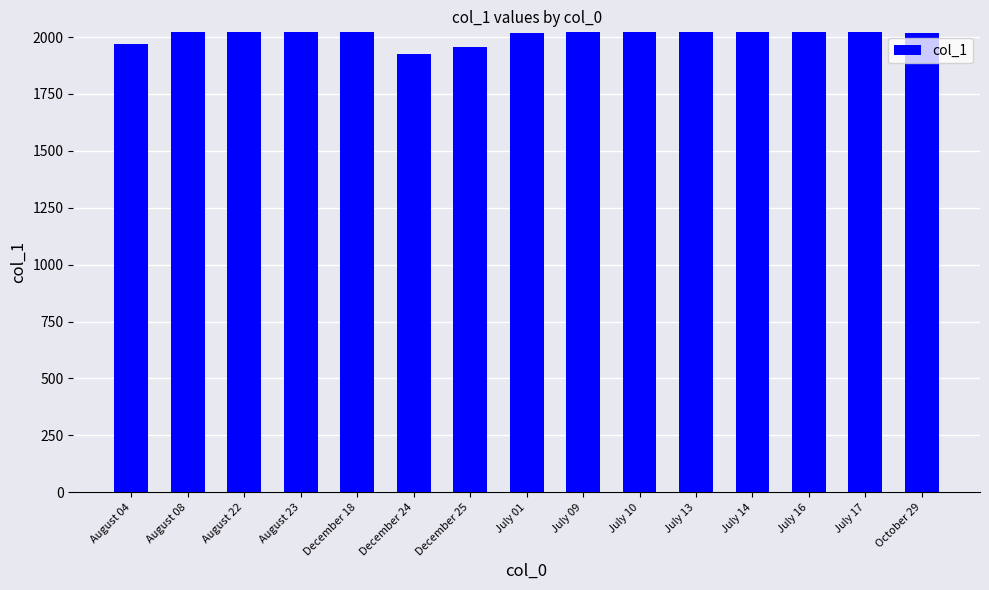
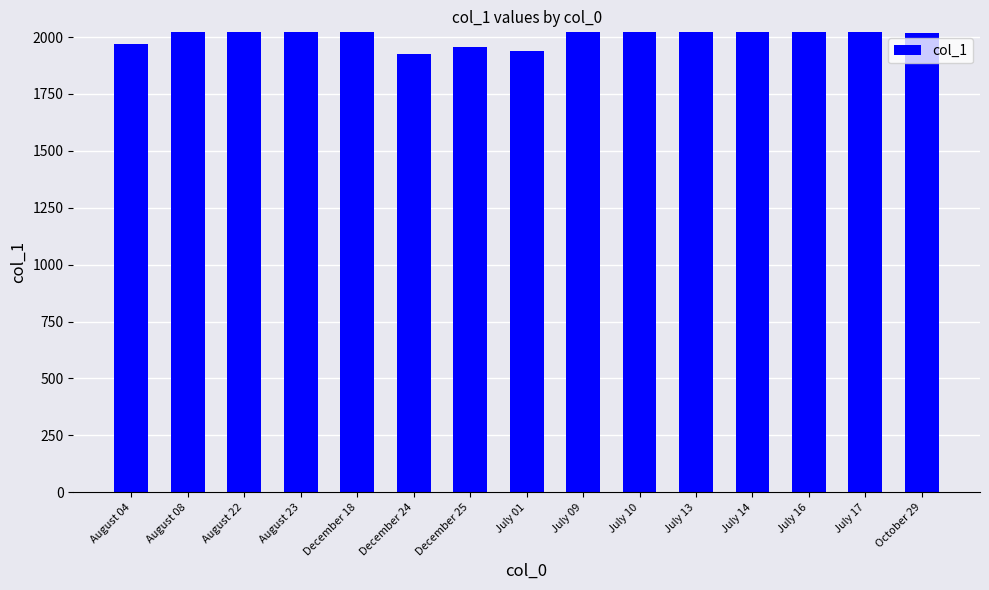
July 01: 2020 -> 1940
